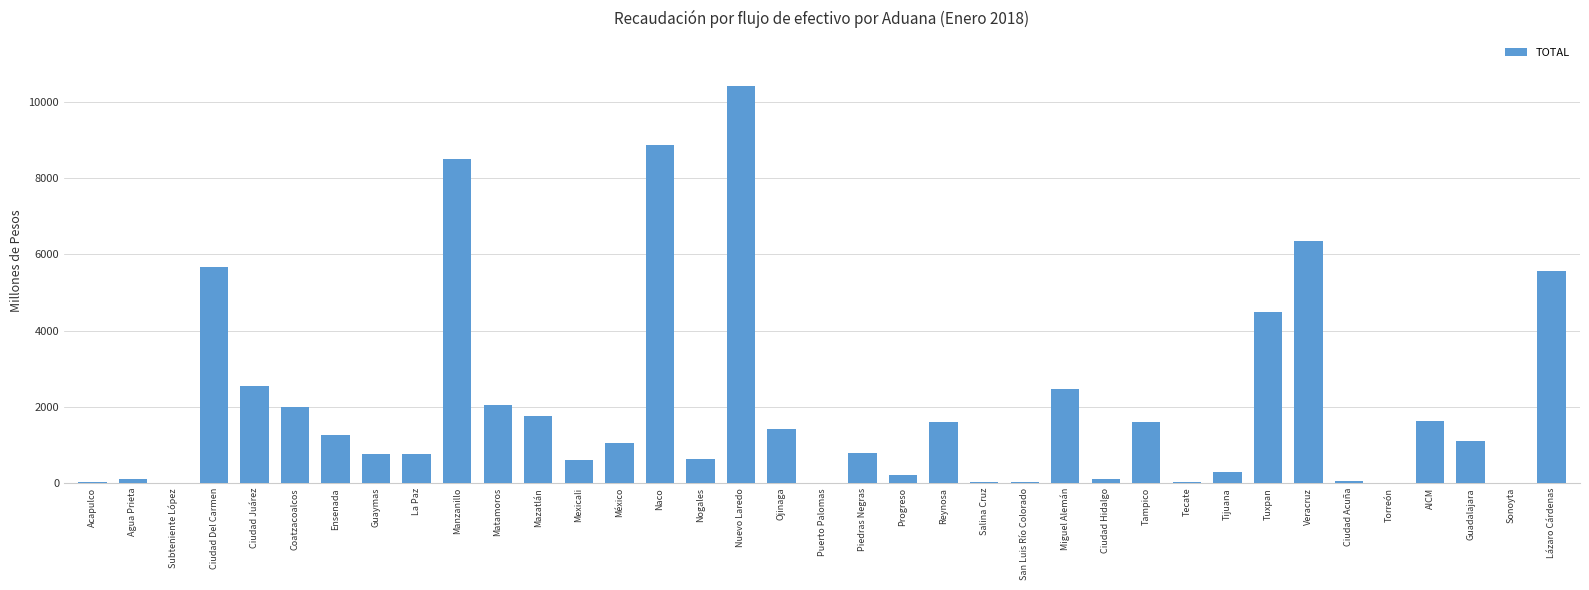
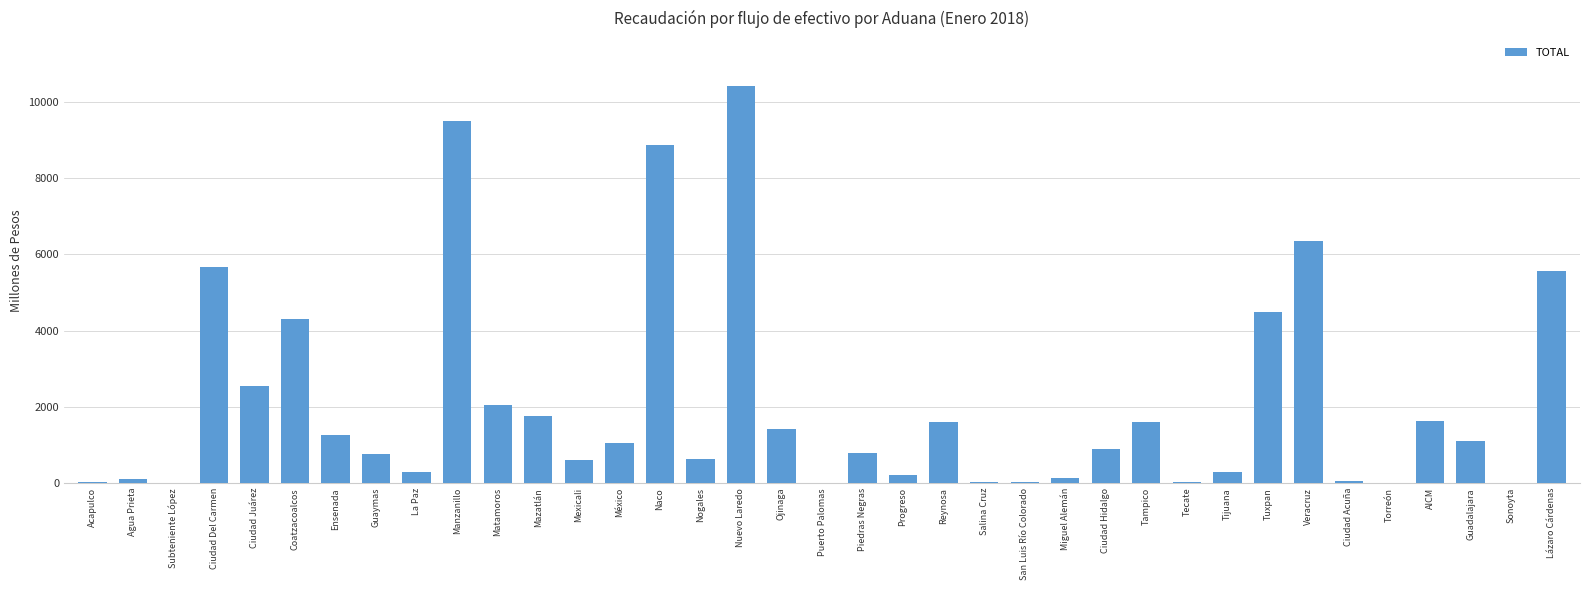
Coatzacoalcos: 2000 -> 4300
La Paz: 800 -> 300
Manzanillo: 8500 -> 9500
Miguel Alemán: 2500 -> 100
Ciudad Hidalgo: 100 -> 900
